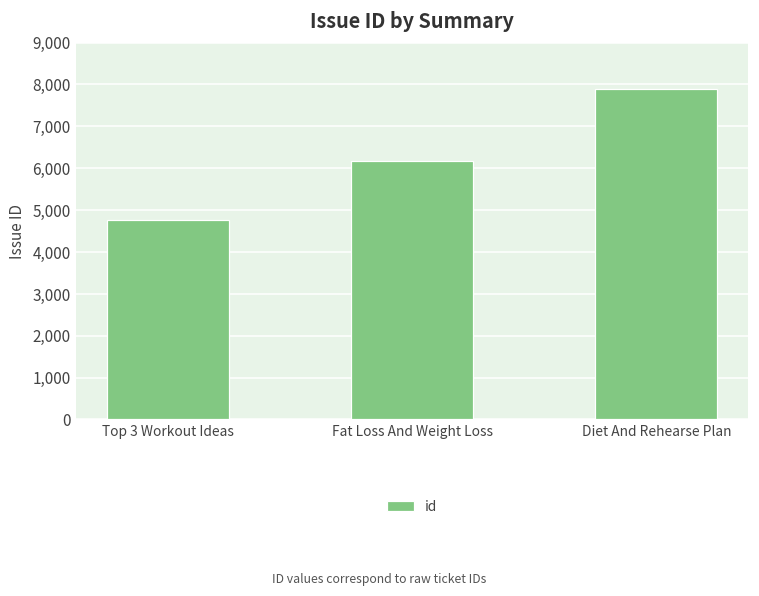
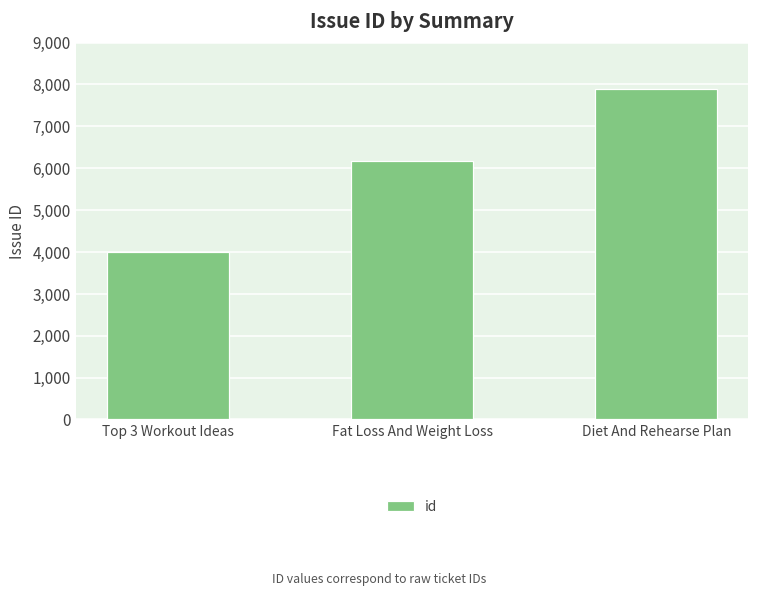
Top 3 Workout Ideas: 4,800 -> 4,000
